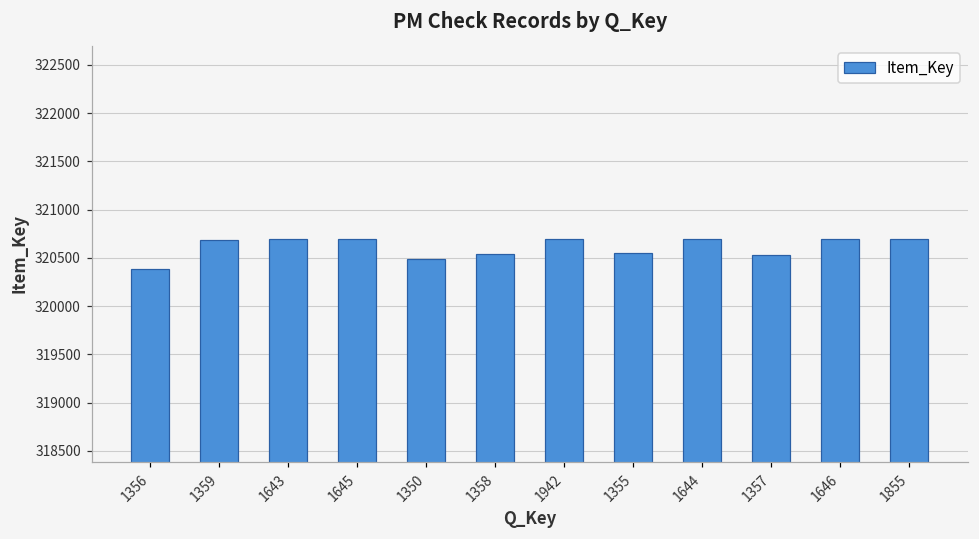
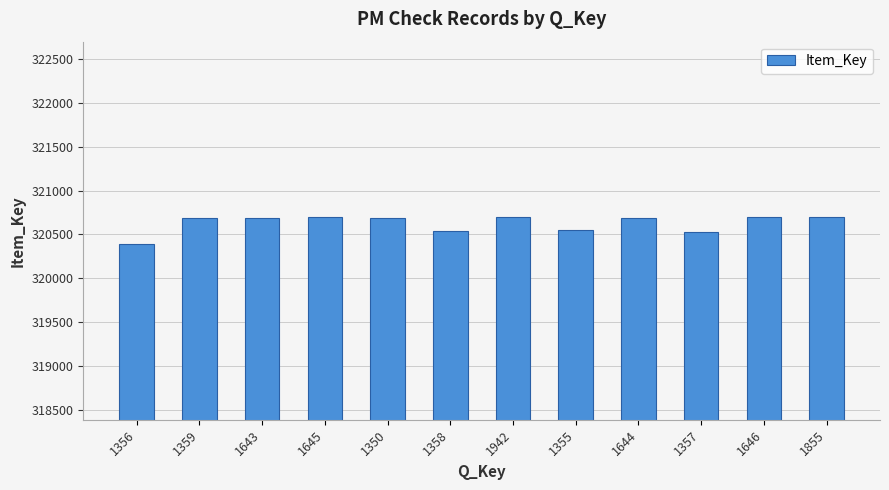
1350: 320500 -> 320700
